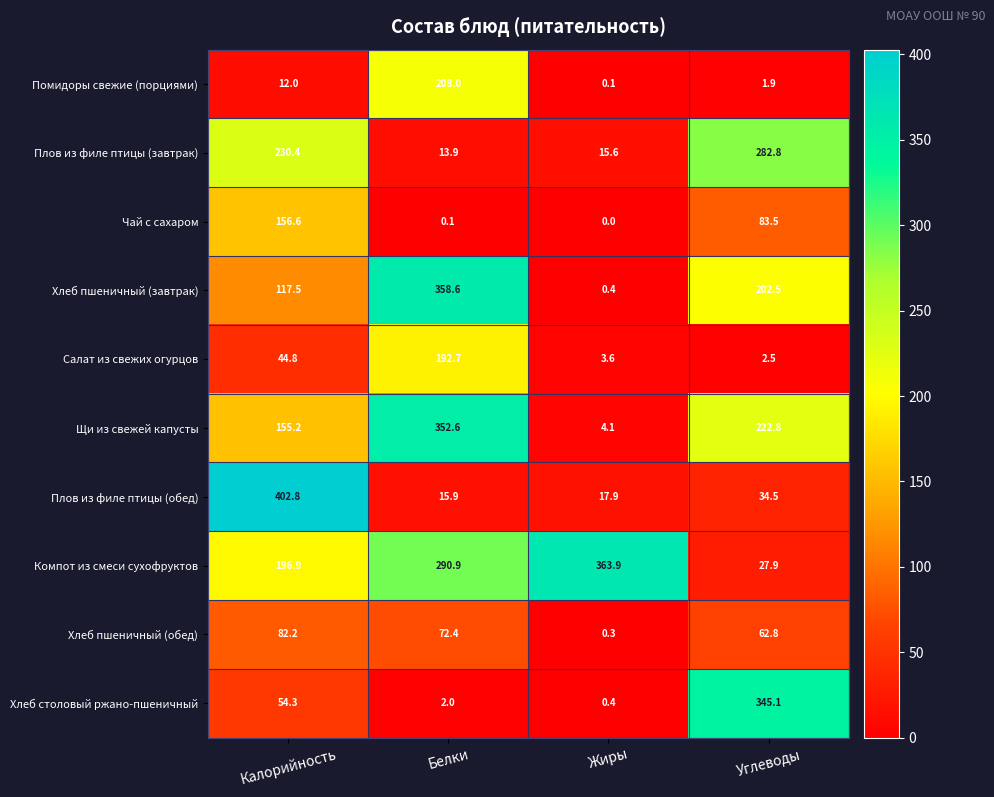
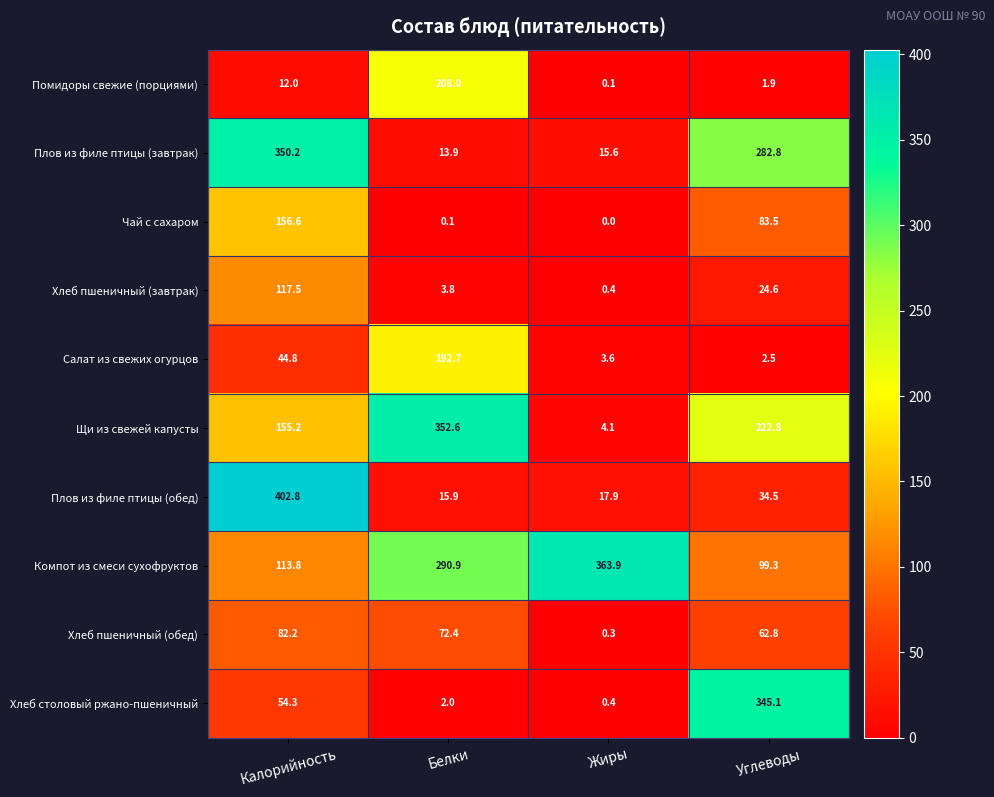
Плов из филе птицы (завтрак), Калорийность: 230.4 -> 350.2
Хлеб пшеничный (завтрак), Белки: 358.6 -> 3.8
Хлеб пшеничный (завтрак), Углеводы: 202.5 -> 24.6
Компот из смеси сухофруктов, Калорийность: 196.9 -> 113.8
Компот из смеси сухофруктов, Углеводы: 27.9 -> 99.3
